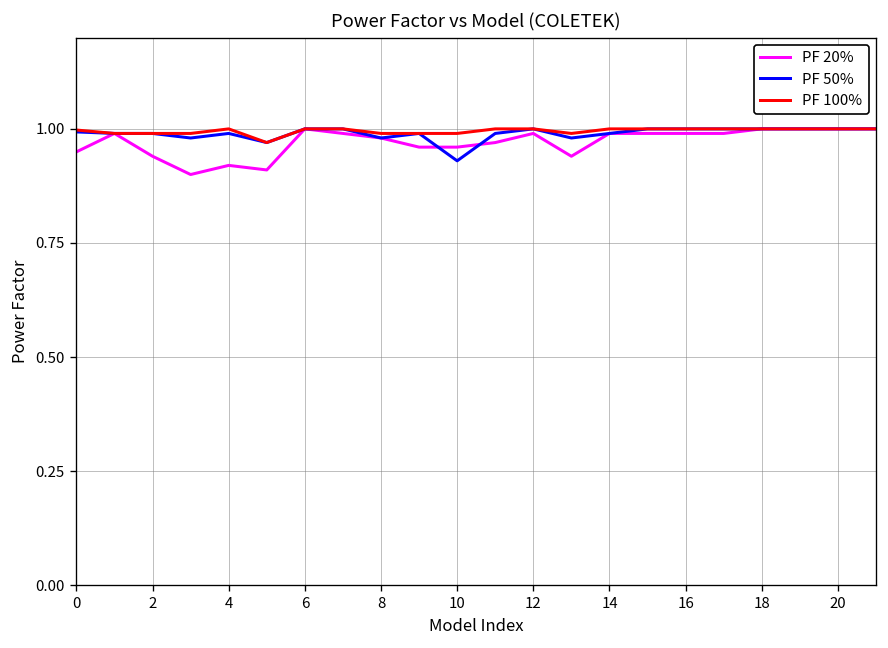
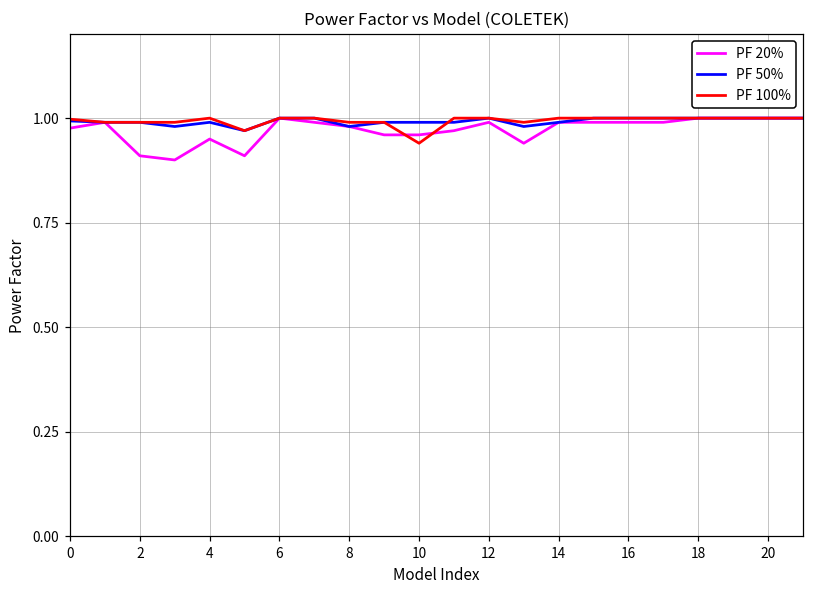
PF 20%, 0: 0.95 -> 0.98
PF 20%, 2: 0.94 -> 0.91
PF 20%, 4: 0.92 -> 0.95
PF 50%, 10: 0.93 -> 0.99
PF 100%, 10: 0.99 -> 0.94
